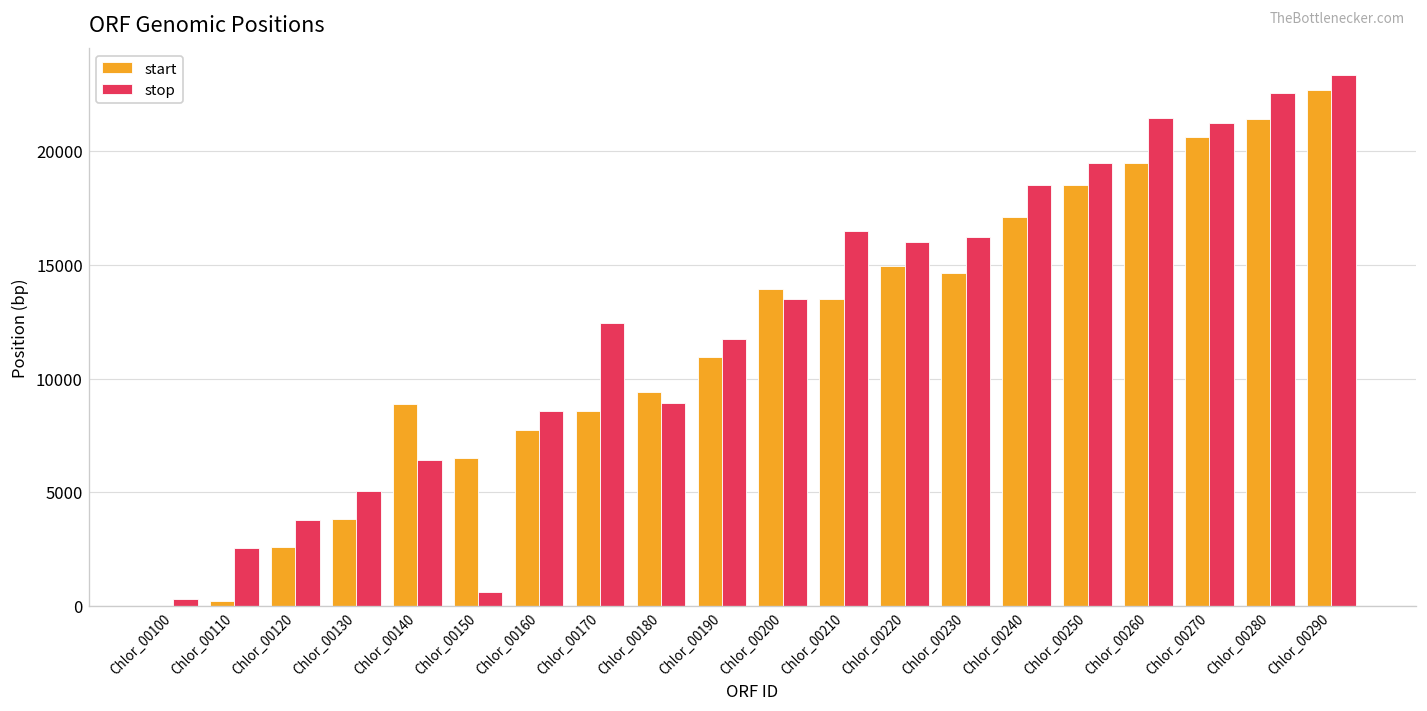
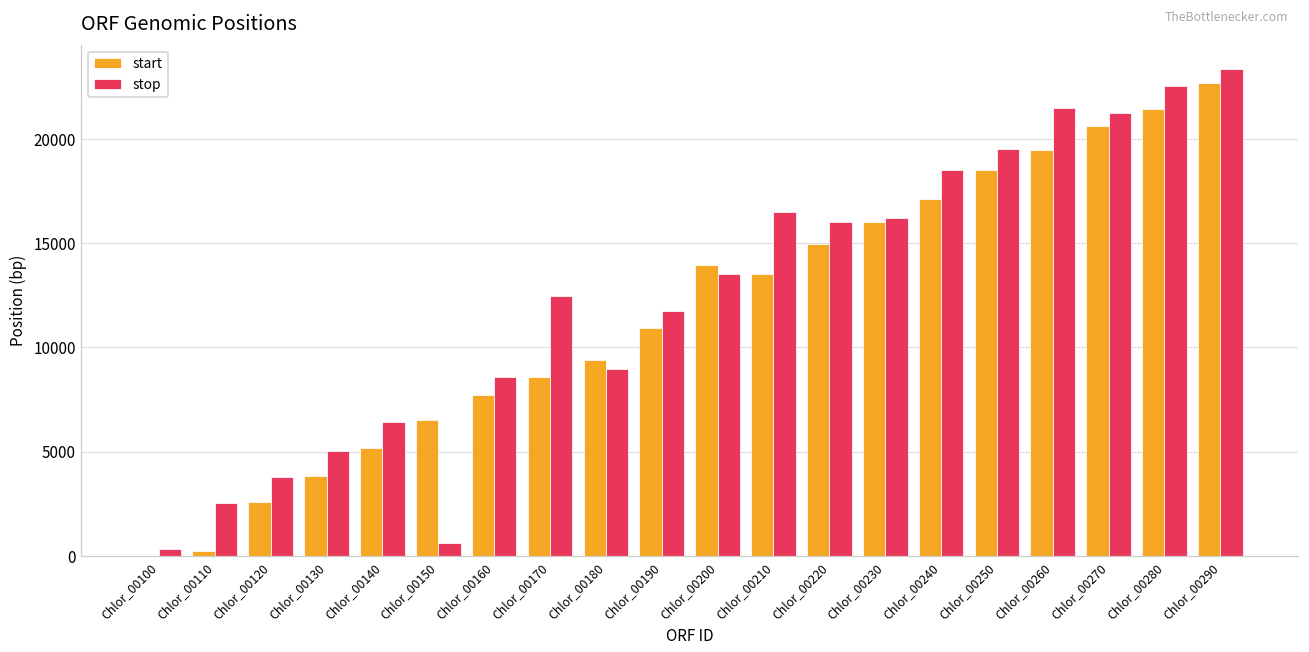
start, Chlor_00140: 8900 -> 5200
start, Chlor_00230: 14600 -> 16000
